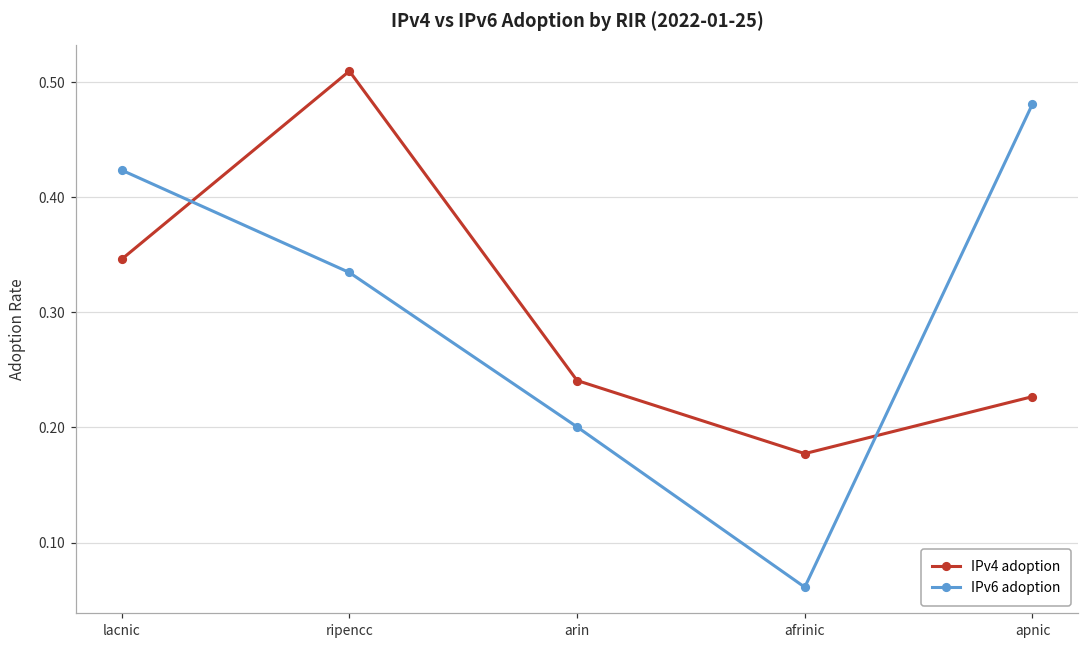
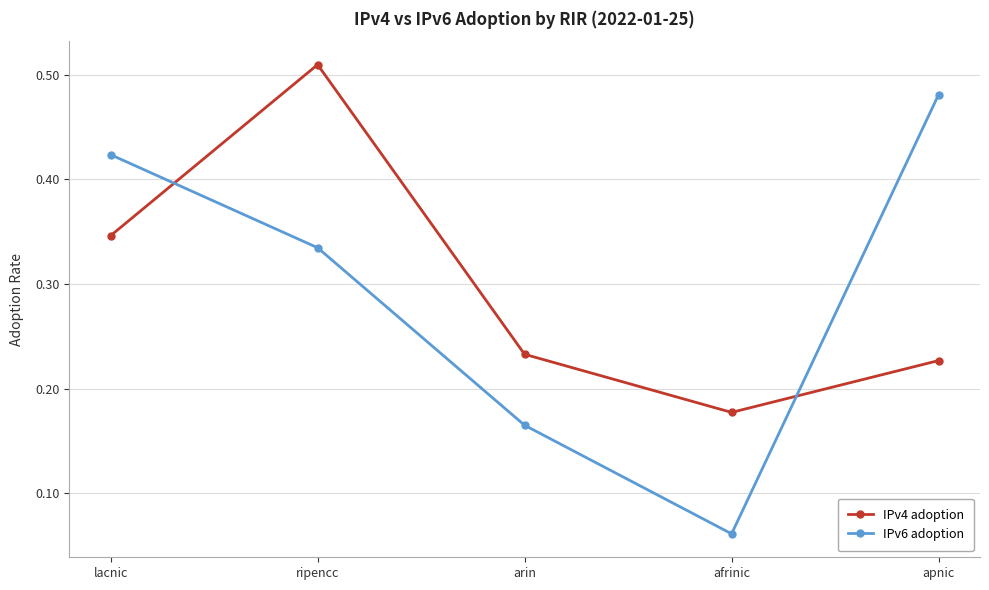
IPv4 adoption, arin: 0.241 -> 0.233
IPv6 adoption, arin: 0.201 -> 0.165
